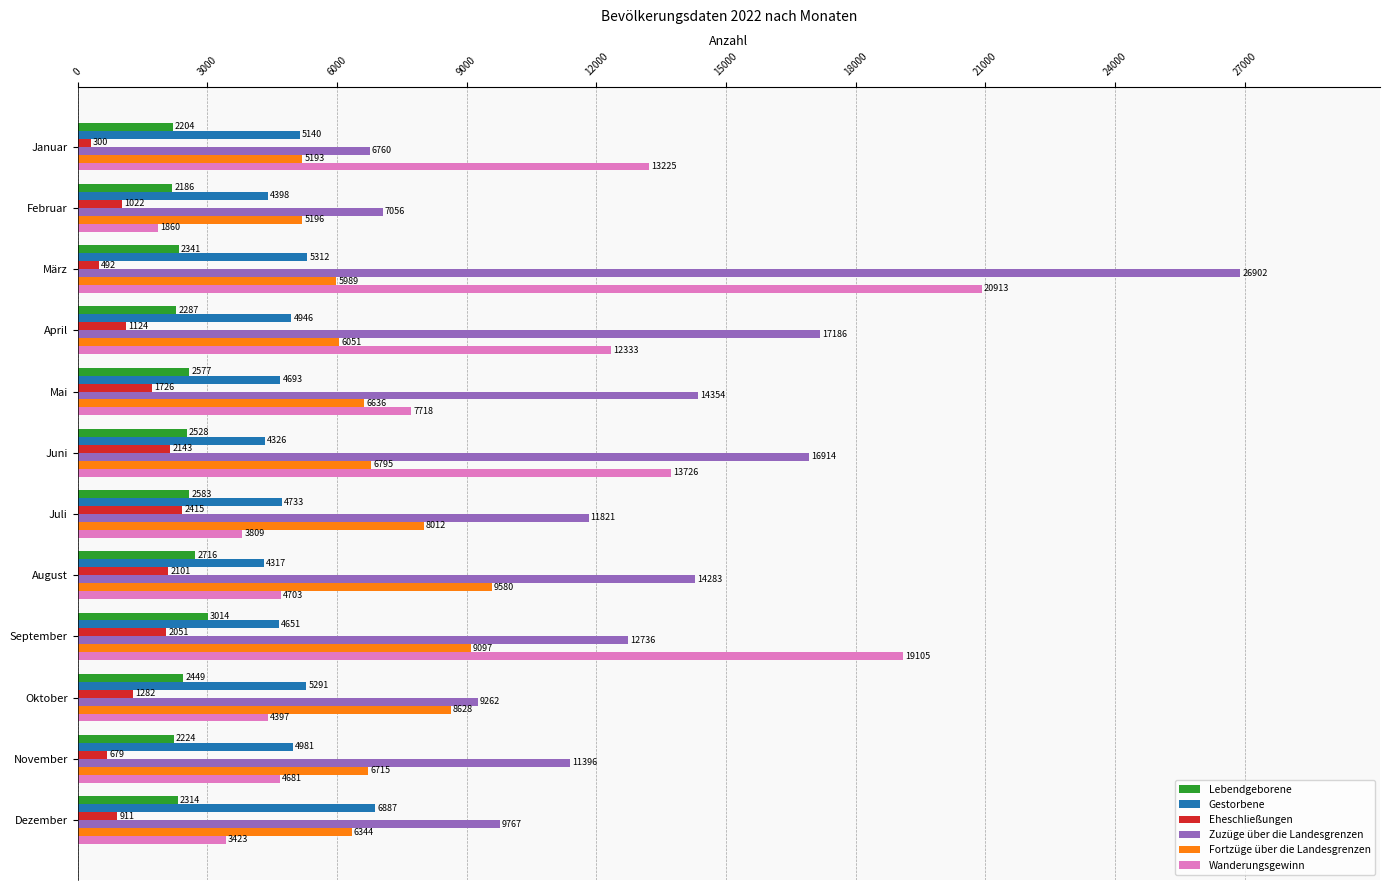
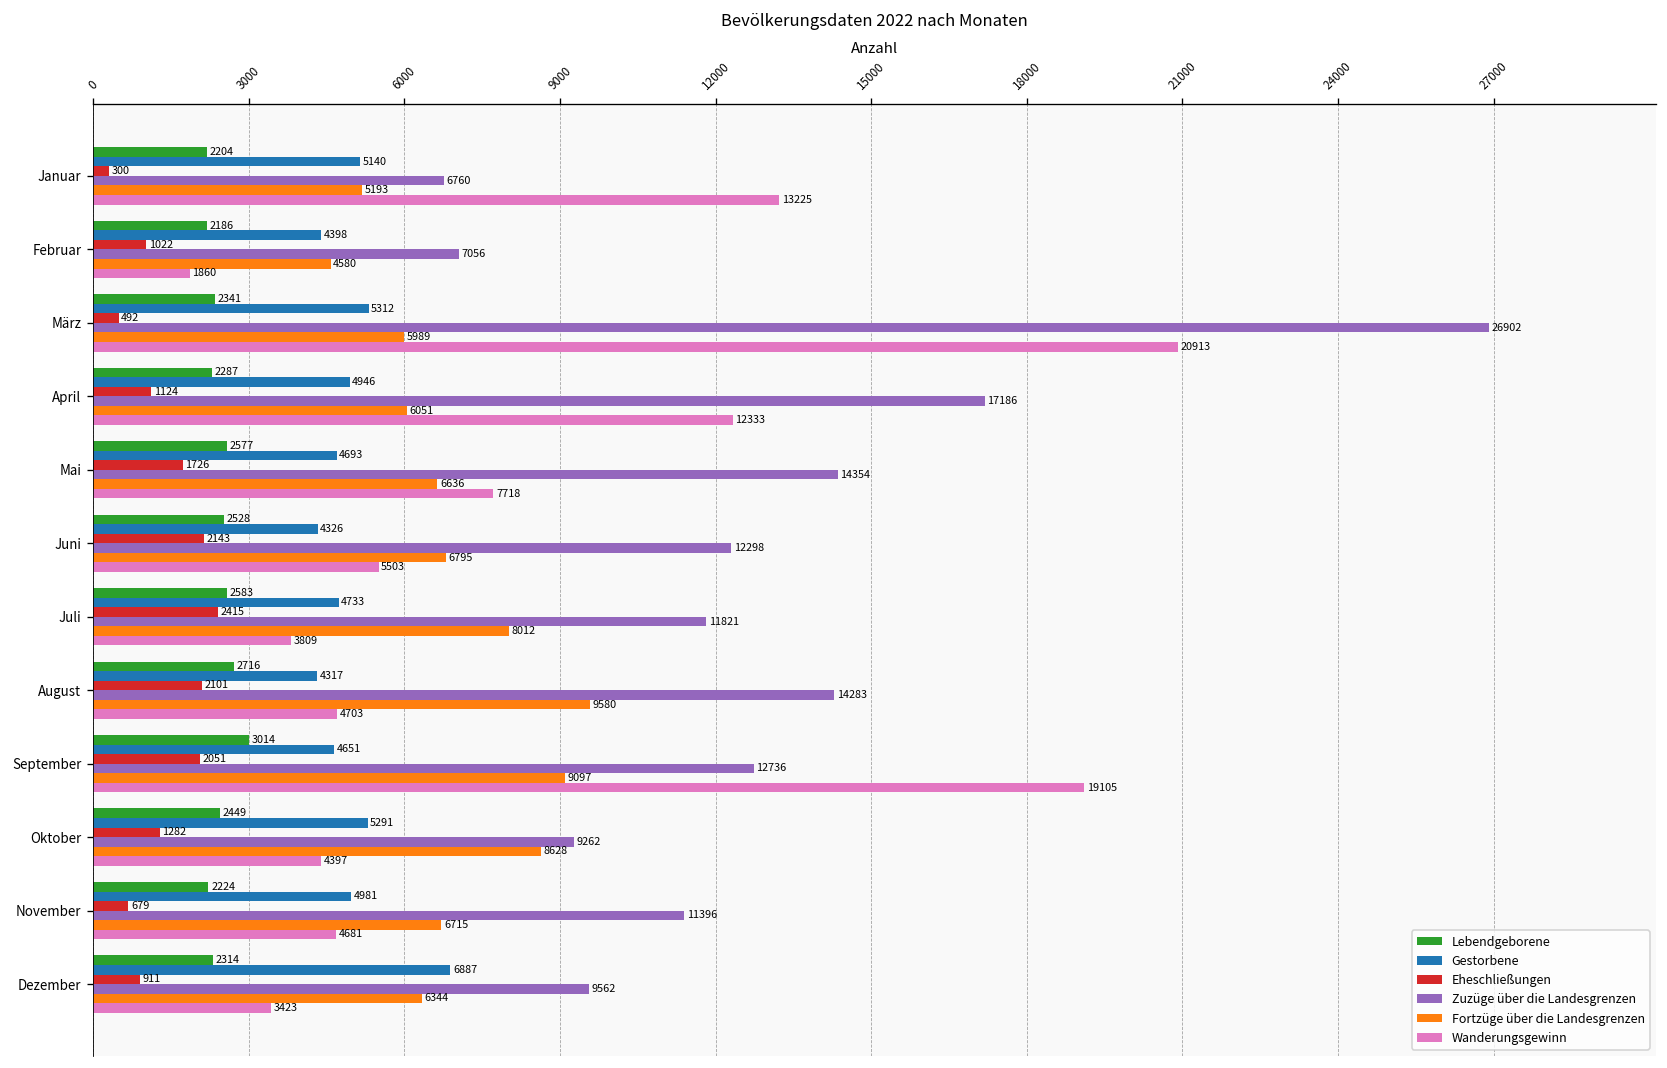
Fortzüge über die Landesgrenzen, Februar: 5196 -> 4580
Zuzüge über die Landesgrenzen, Juni: 16914 -> 12298
Wanderungsgewinn, Juni: 13726 -> 5503
Zuzüge über die Landesgrenzen, Dezember: 9767 -> 9562
